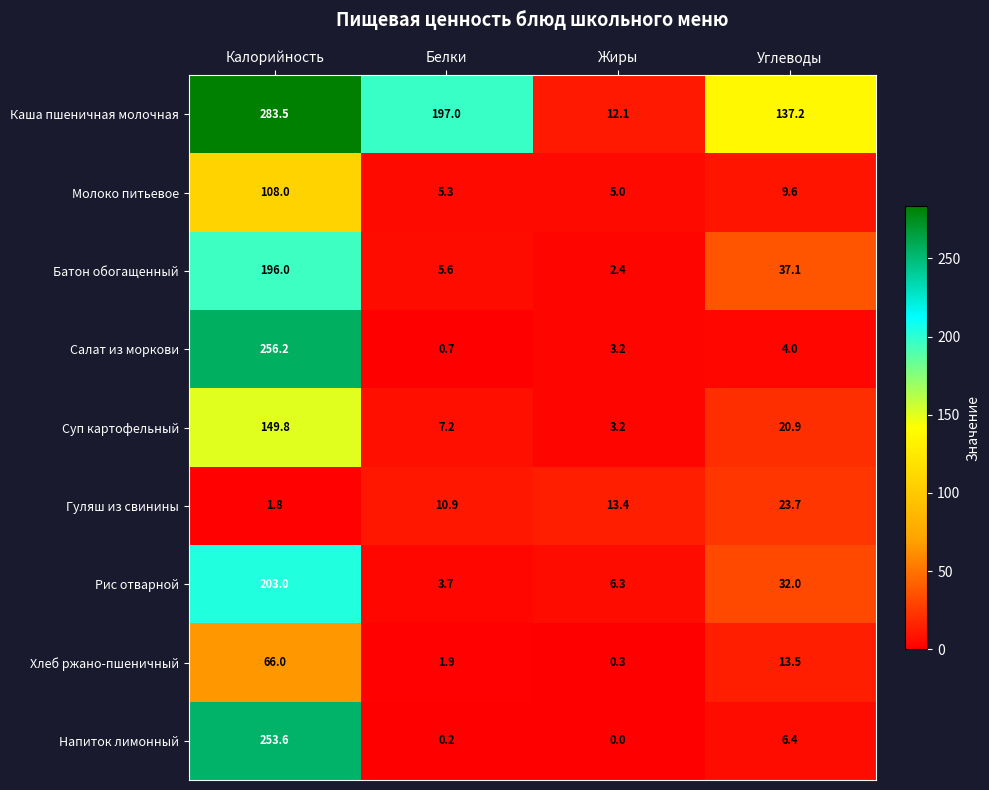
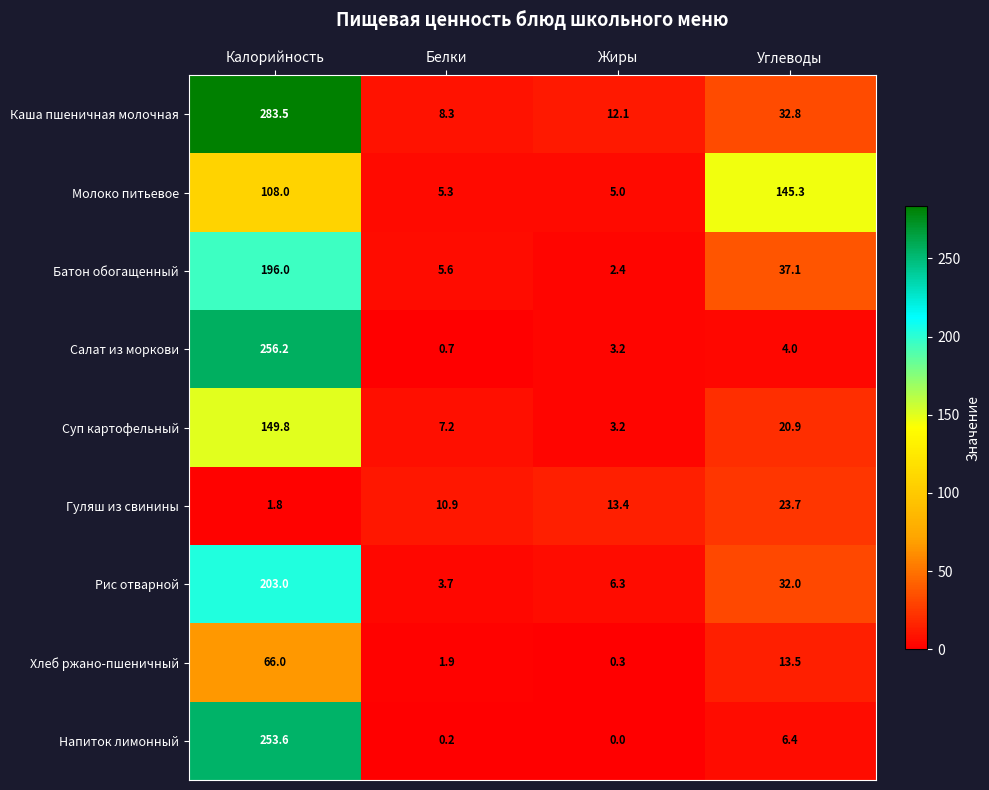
Каша пшеничная молочная, Белки: 197.0 -> 8.3
Каша пшеничная молочная, Углеводы: 137.2 -> 32.8
Молоко питьевое, Углеводы: 9.6 -> 145.3
